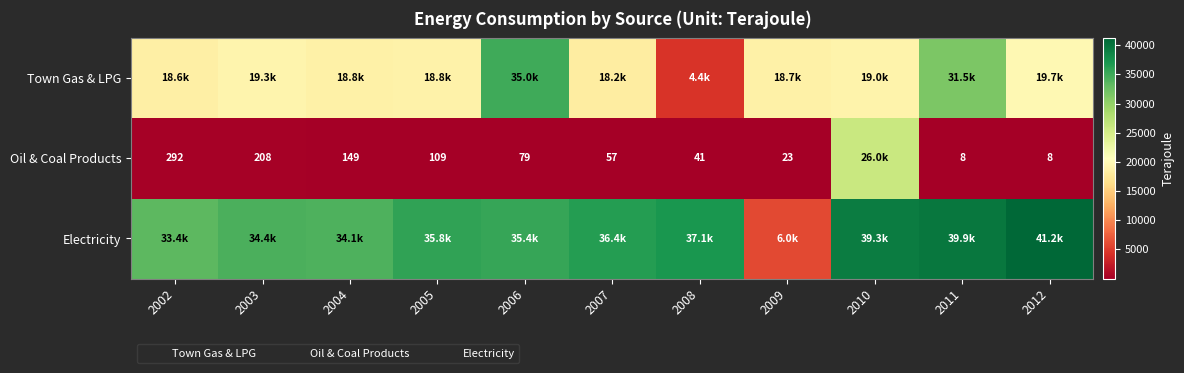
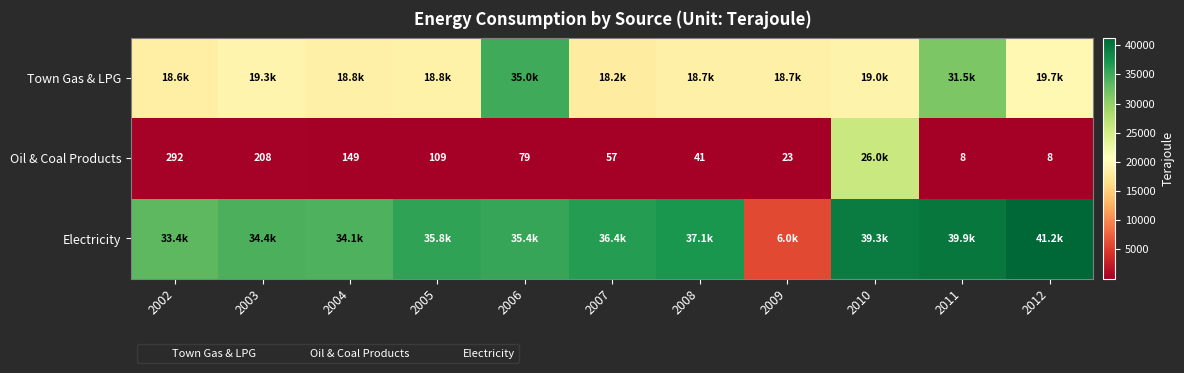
Town Gas & LPG, 2008: 4.4k -> 18.7k
